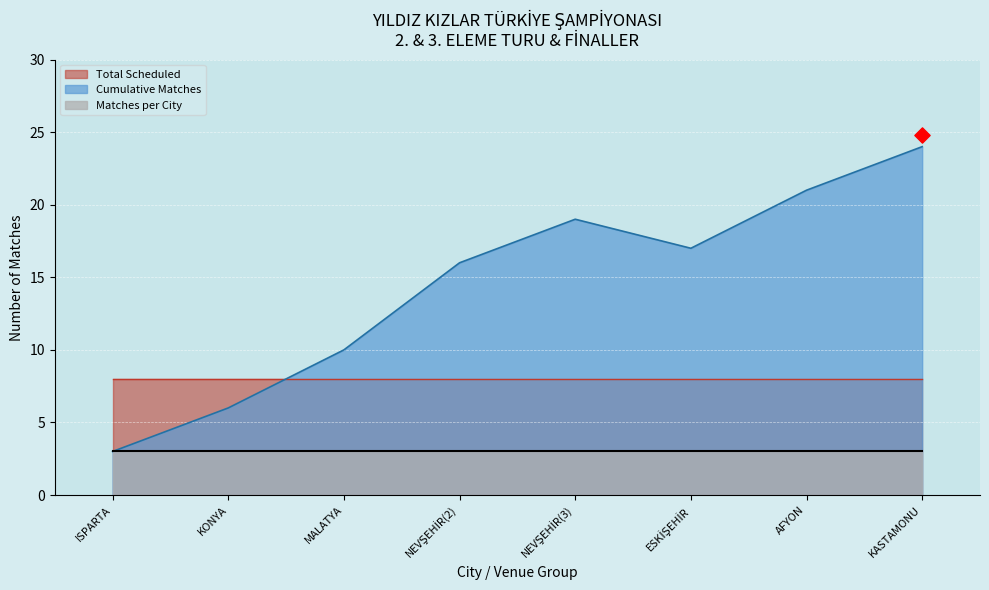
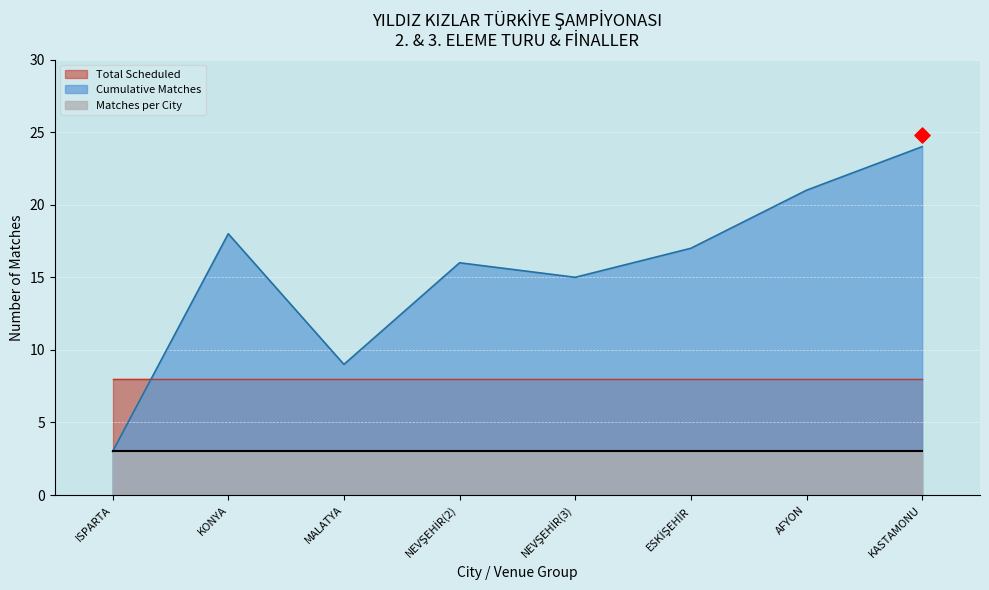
Cumulative Matches, KONYA: 6 -> 18
Cumulative Matches, MALATYA: 10 -> 9
Cumulative Matches, NEVŞEHİR(3): 19 -> 15
